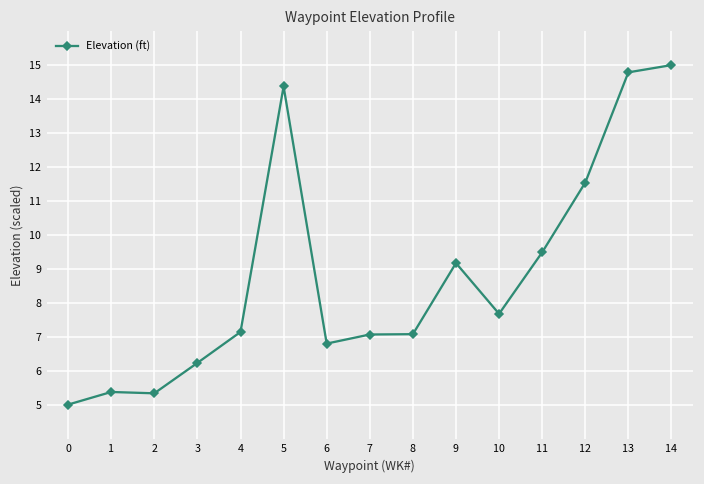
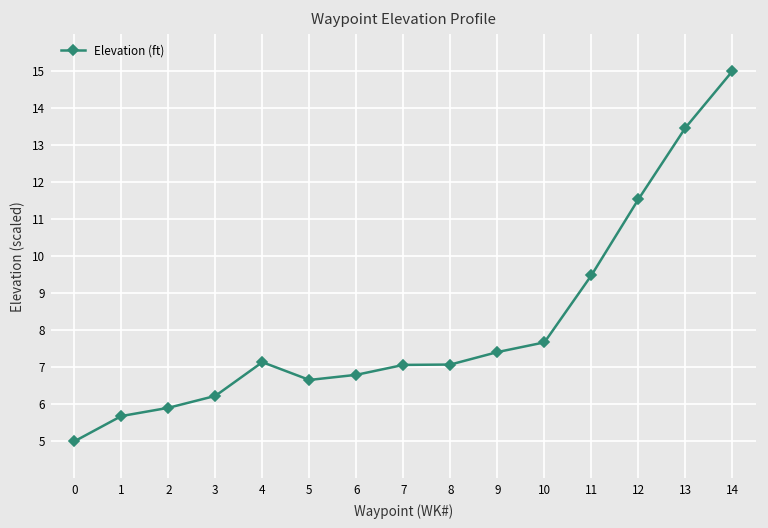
1: 5.4 -> 5.7
2: 5.3 -> 5.9
5: 14.4 -> 6.7
9: 9.2 -> 7.4
13: 14.8 -> 13.5
